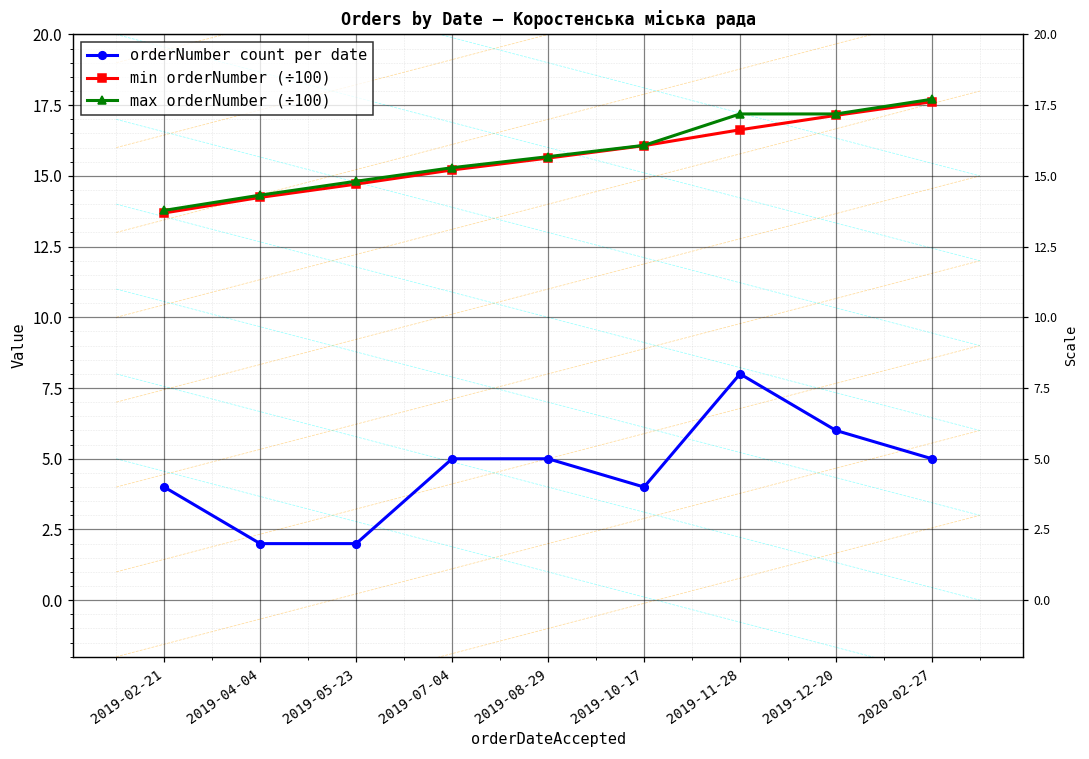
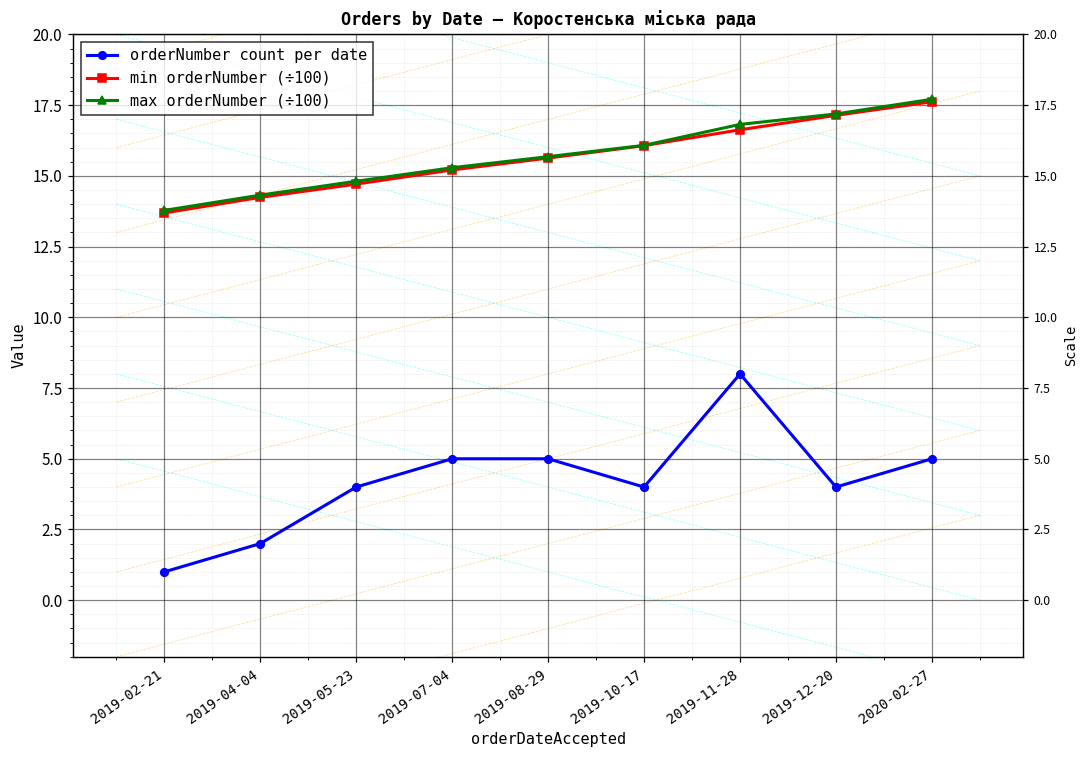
orderNumber count per date, 2019-02-21: 4 -> 1
orderNumber count per date, 2019-05-23: 2 -> 4
max orderNumber (÷100), 2019-11-28: 17.2 -> 16.8
orderNumber count per date, 2019-12-20: 6 -> 4
